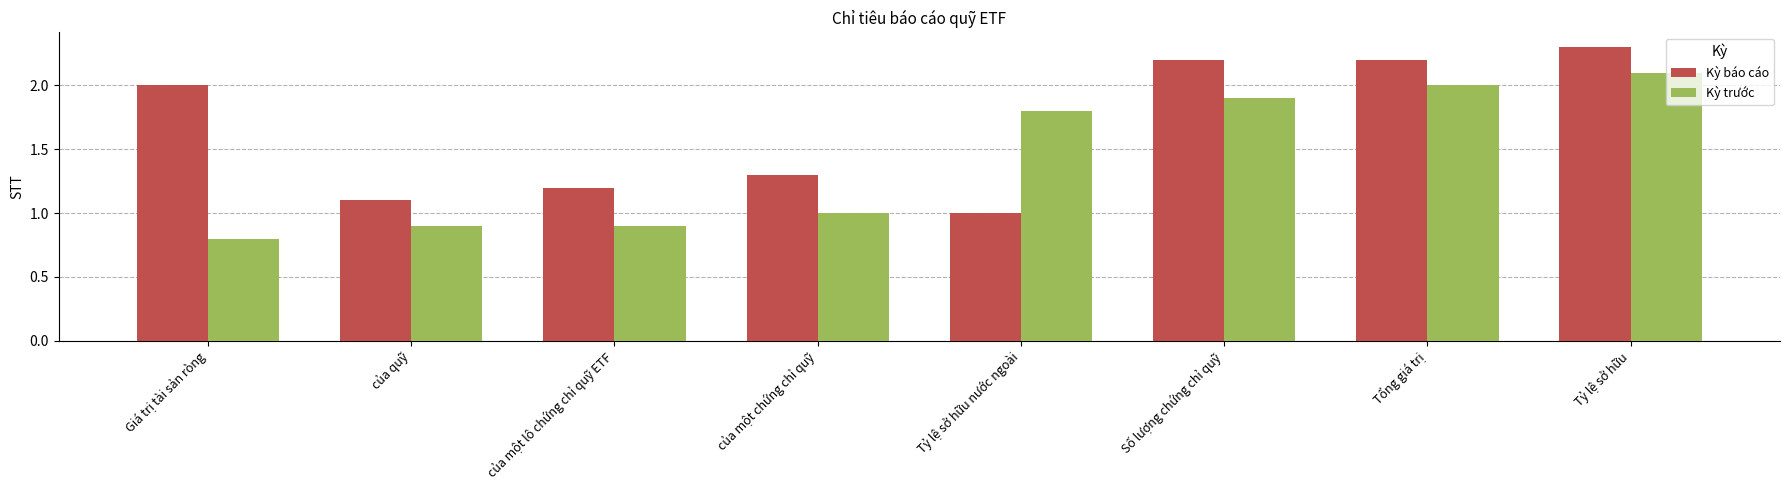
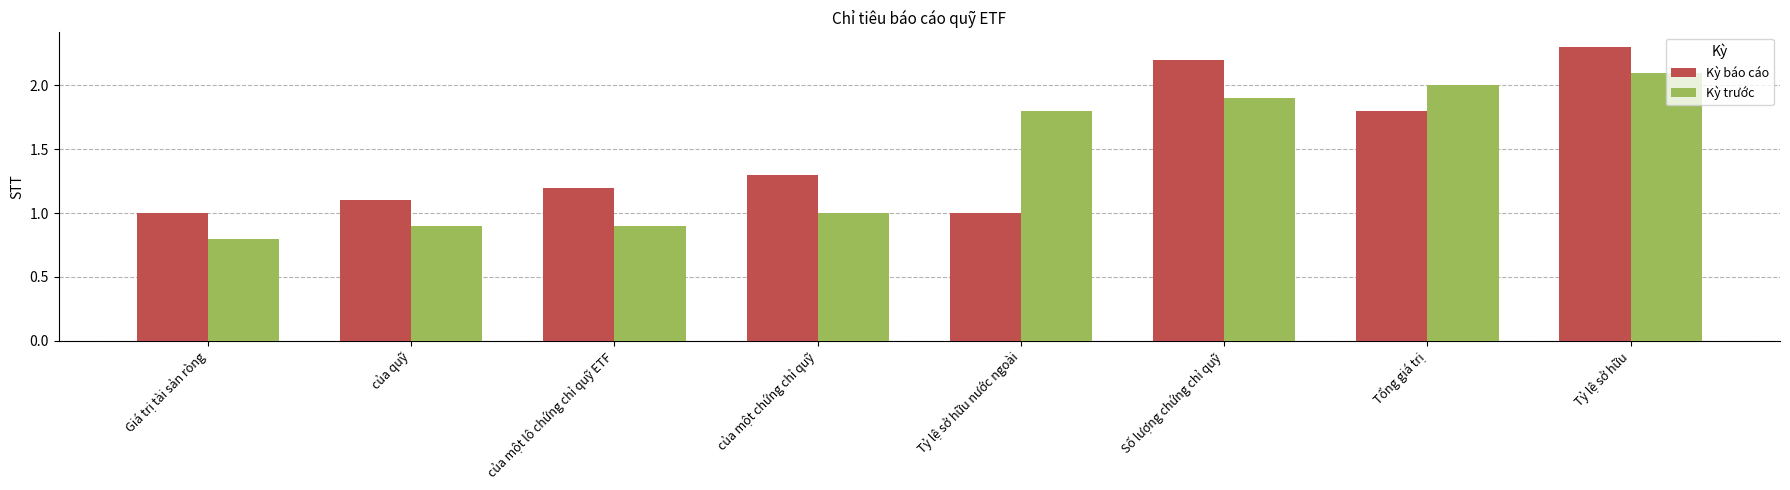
Kỳ báo cáo, Giá trị tài sản ròng: 2 -> 1
Kỳ báo cáo, Tổng giá trị: 2.2 -> 1.8
